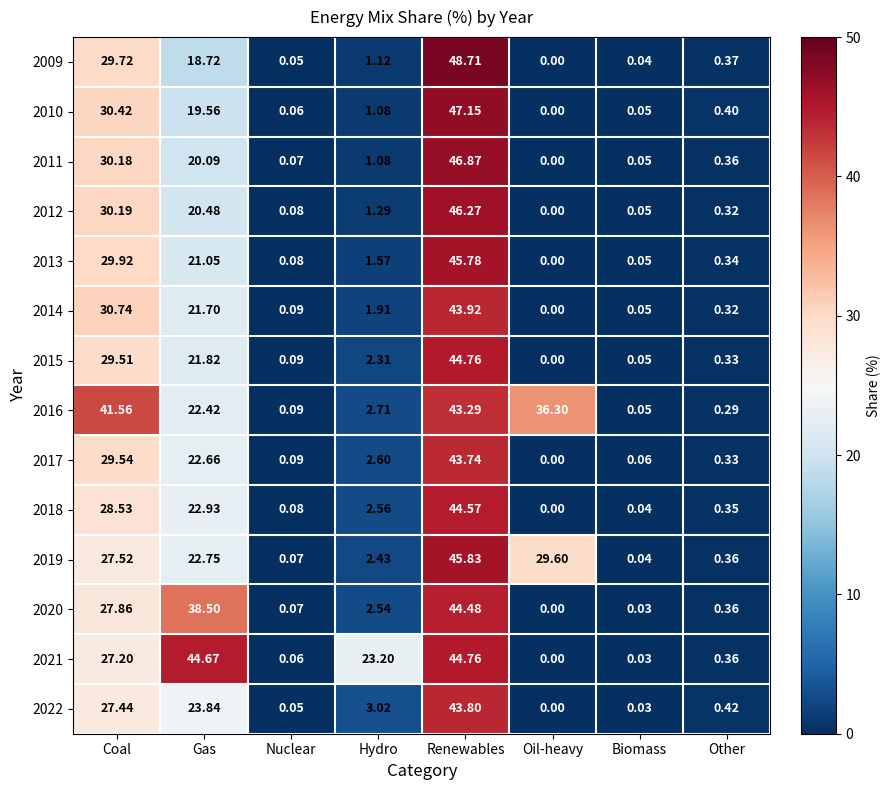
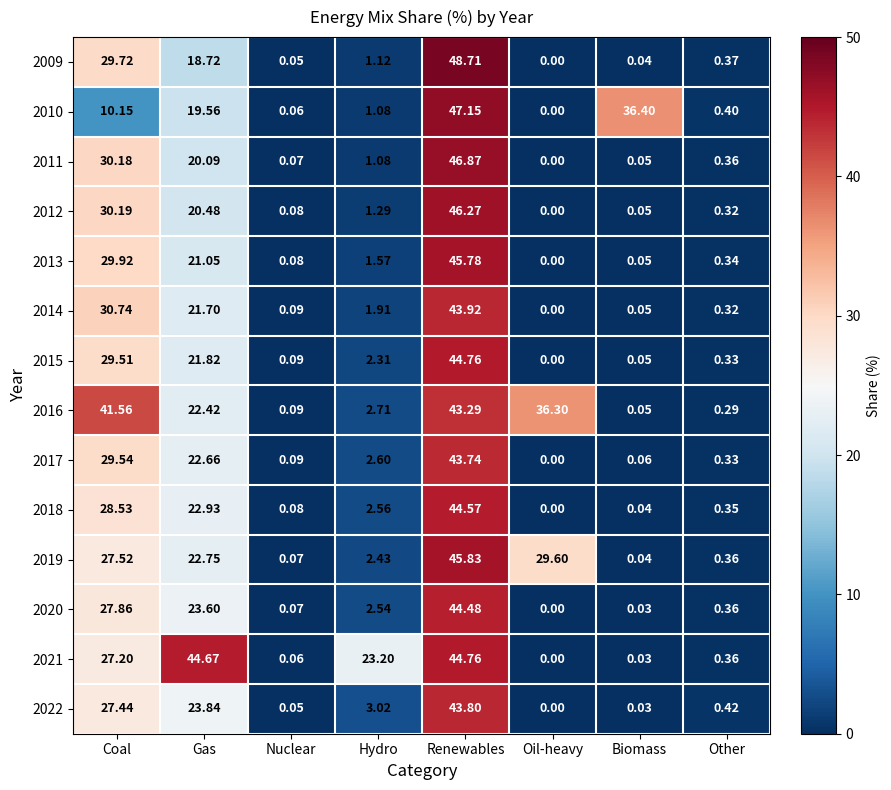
2010, Coal: 30.42 -> 10.15
2010, Biomass: 0.05 -> 36.40
2020, Gas: 38.50 -> 23.60
